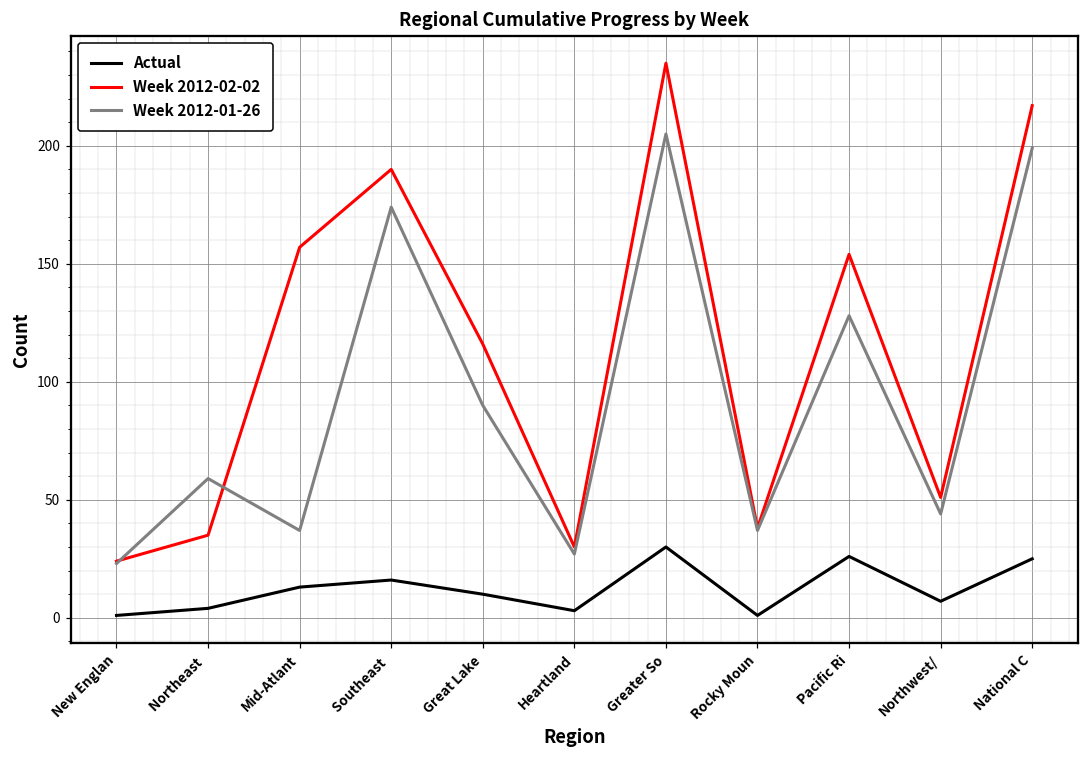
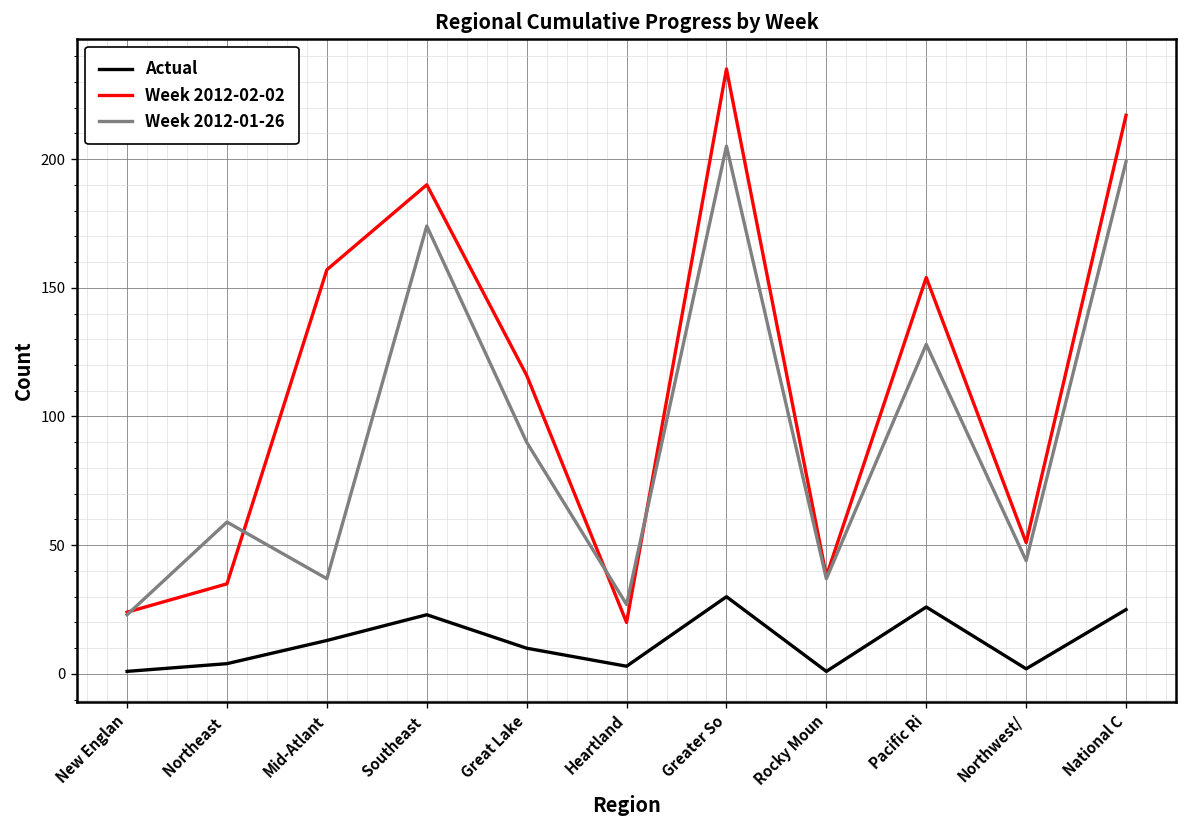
Actual, Southeast: 16 -> 23
Week 2012-02-02, Heartland: 30 -> 20
Actual, Northwest/: 7 -> 2
